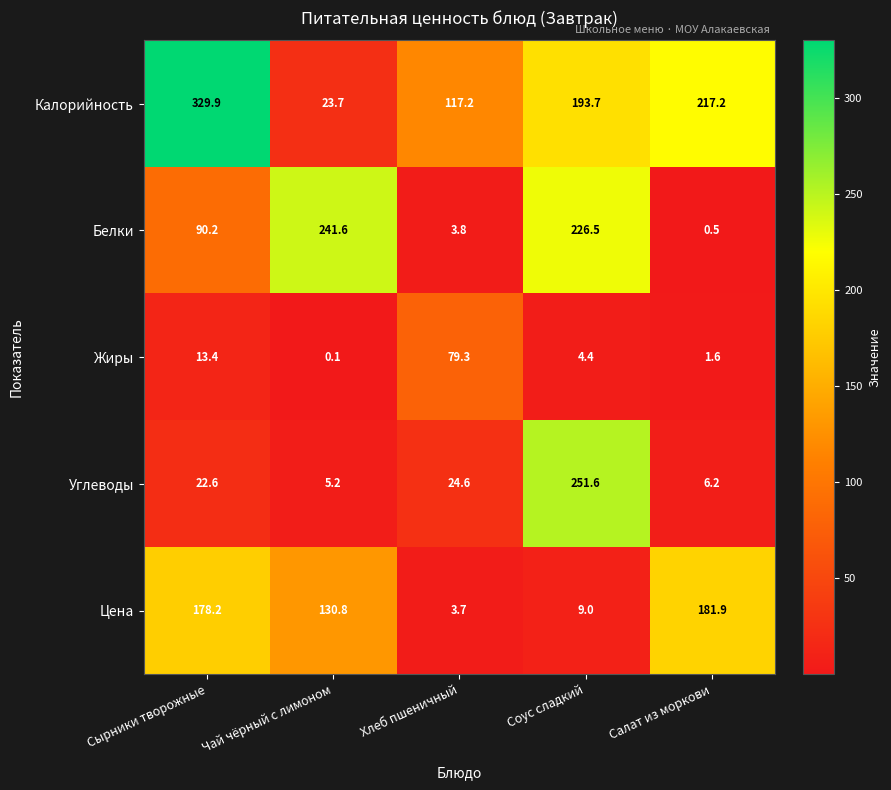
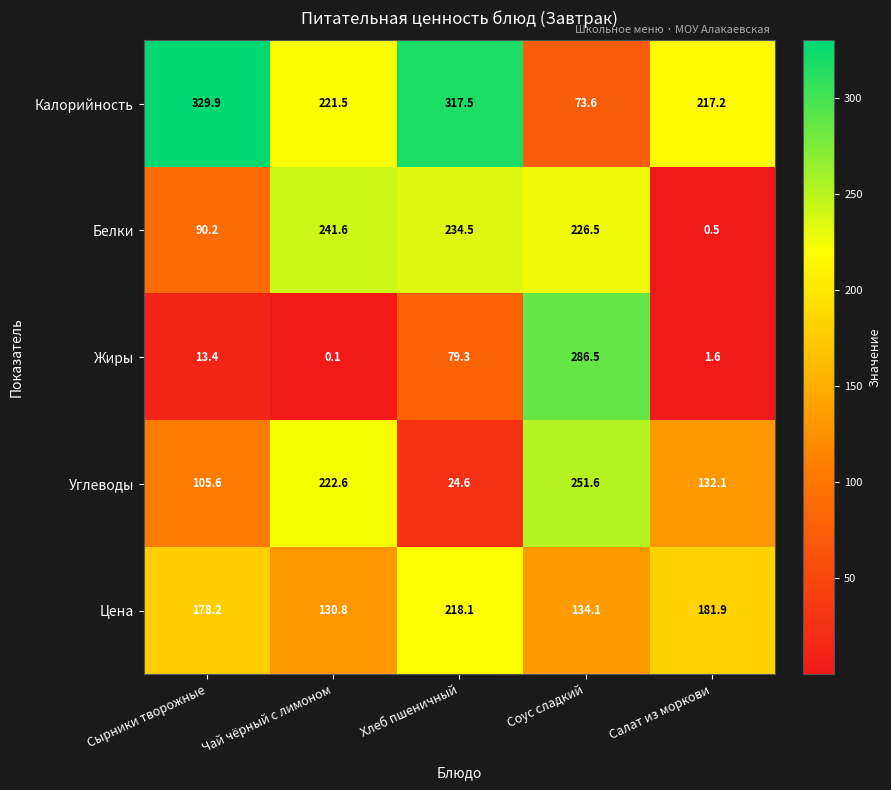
Калорийность, Чай чёрный с лимоном: 23.7 -> 221.5
Калорийность, Хлеб пшеничный: 117.2 -> 317.5
Калорийность, Соус сладкий: 193.7 -> 73.6
Белки, Хлеб пшеничный: 3.8 -> 234.5
Жиры, Соус сладкий: 4.4 -> 286.5
Углеводы, Сырники творожные: 22.6 -> 105.6
Углеводы, Чай чёрный с лимоном: 5.2 -> 222.6
Углеводы, Салат из моркови: 6.2 -> 132.1
Цена, Хлеб пшеничный: 3.7 -> 218.1
Цена, Соус сладкий: 9.0 -> 134.1
